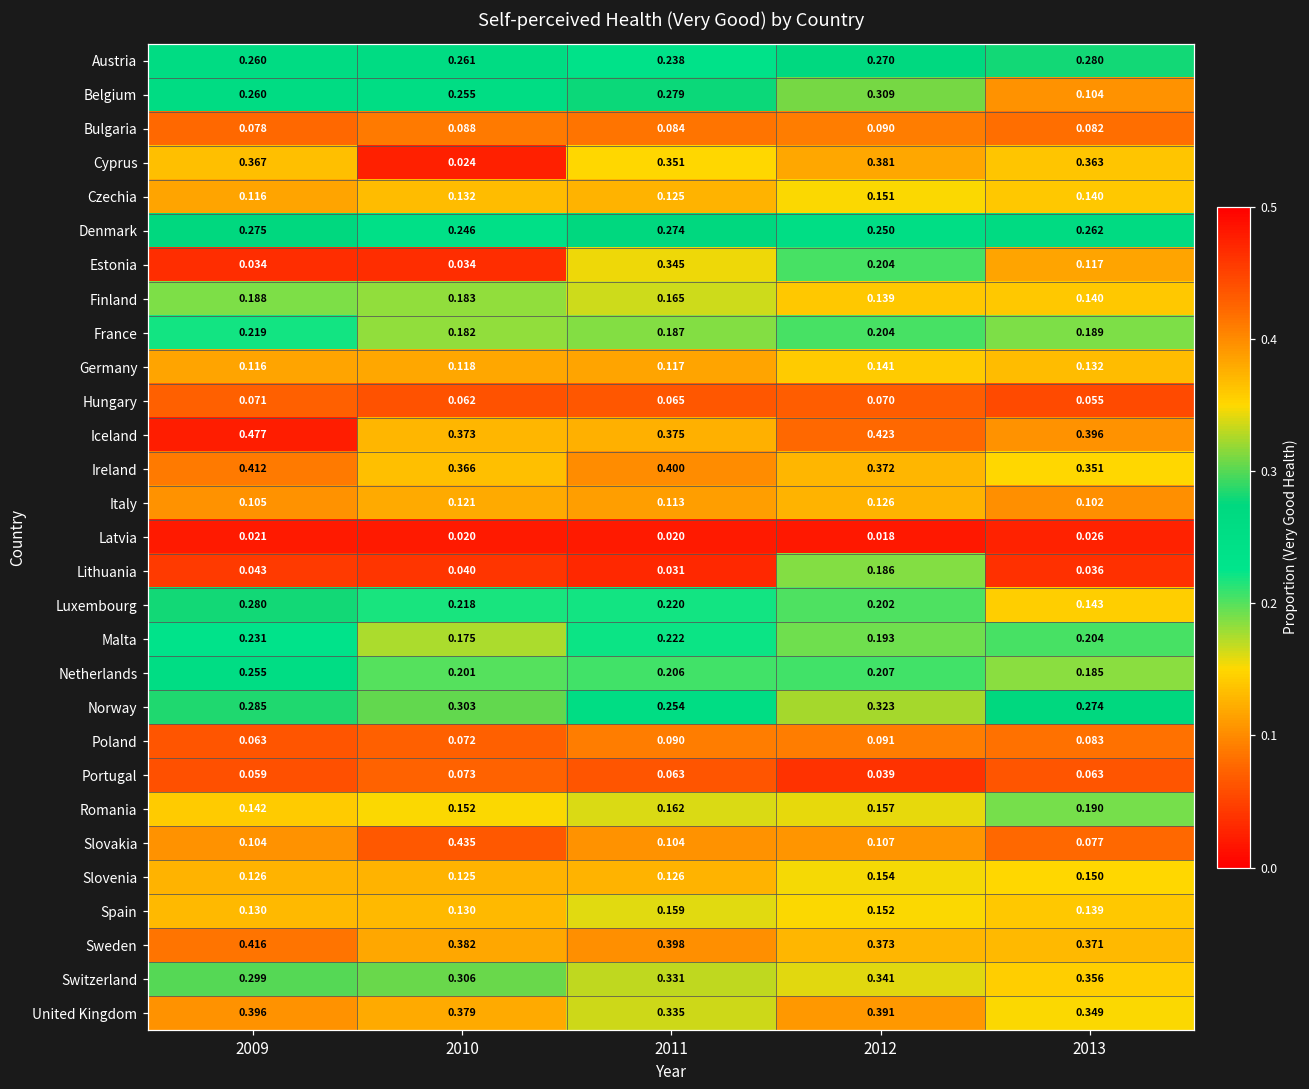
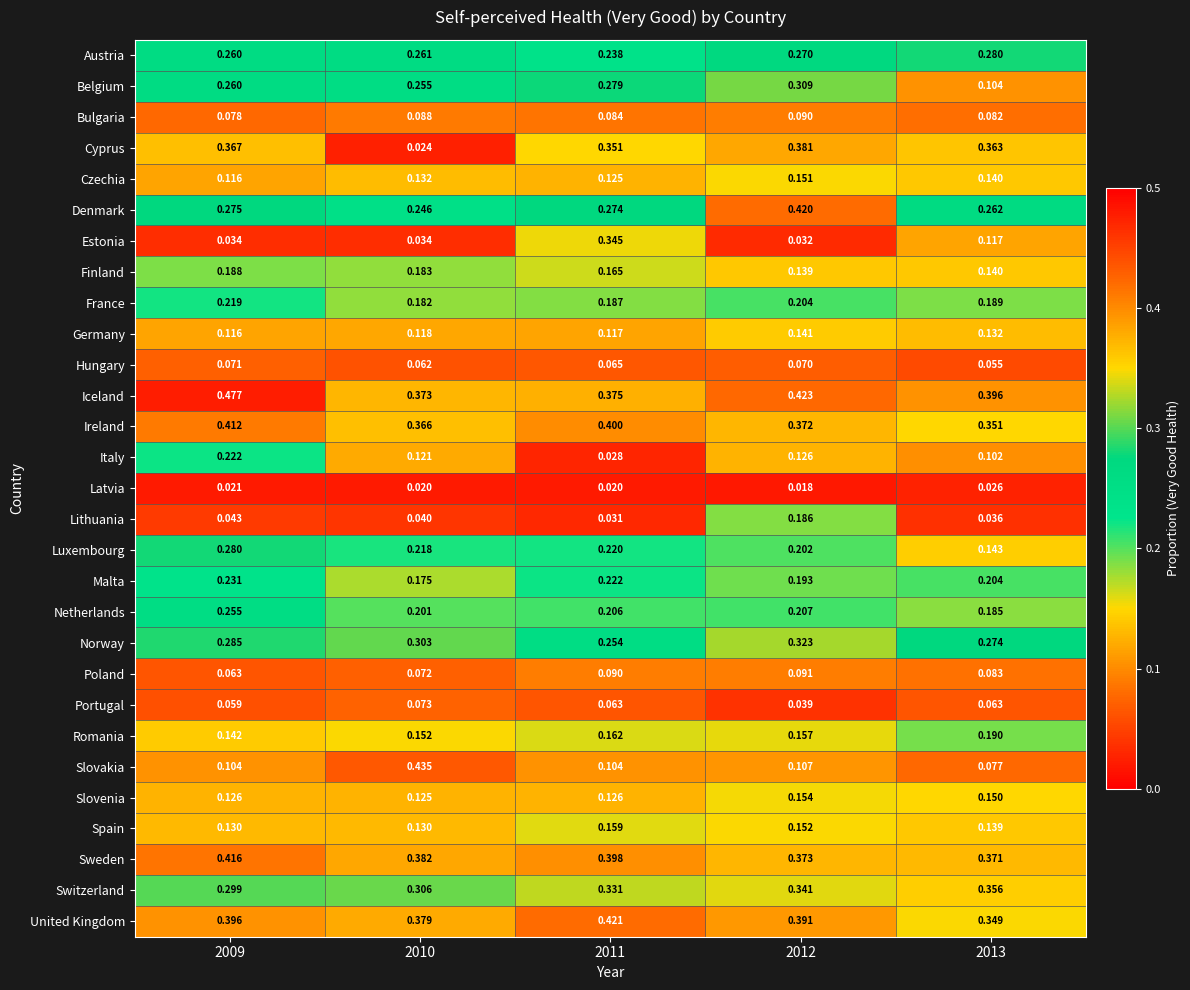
Denmark, 2012: 0.250 -> 0.420
Estonia, 2012: 0.204 -> 0.032
Italy, 2009: 0.105 -> 0.222
Italy, 2011: 0.113 -> 0.028
United Kingdom, 2011: 0.335 -> 0.421
